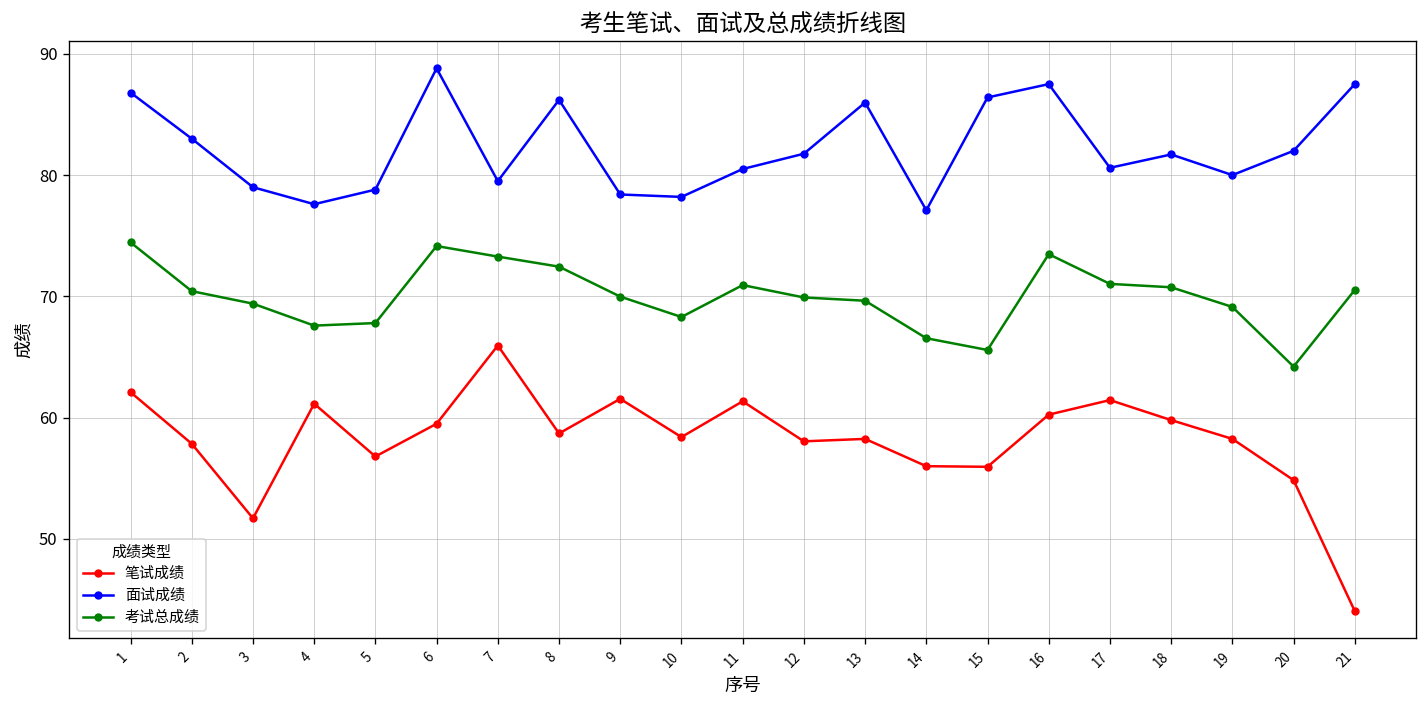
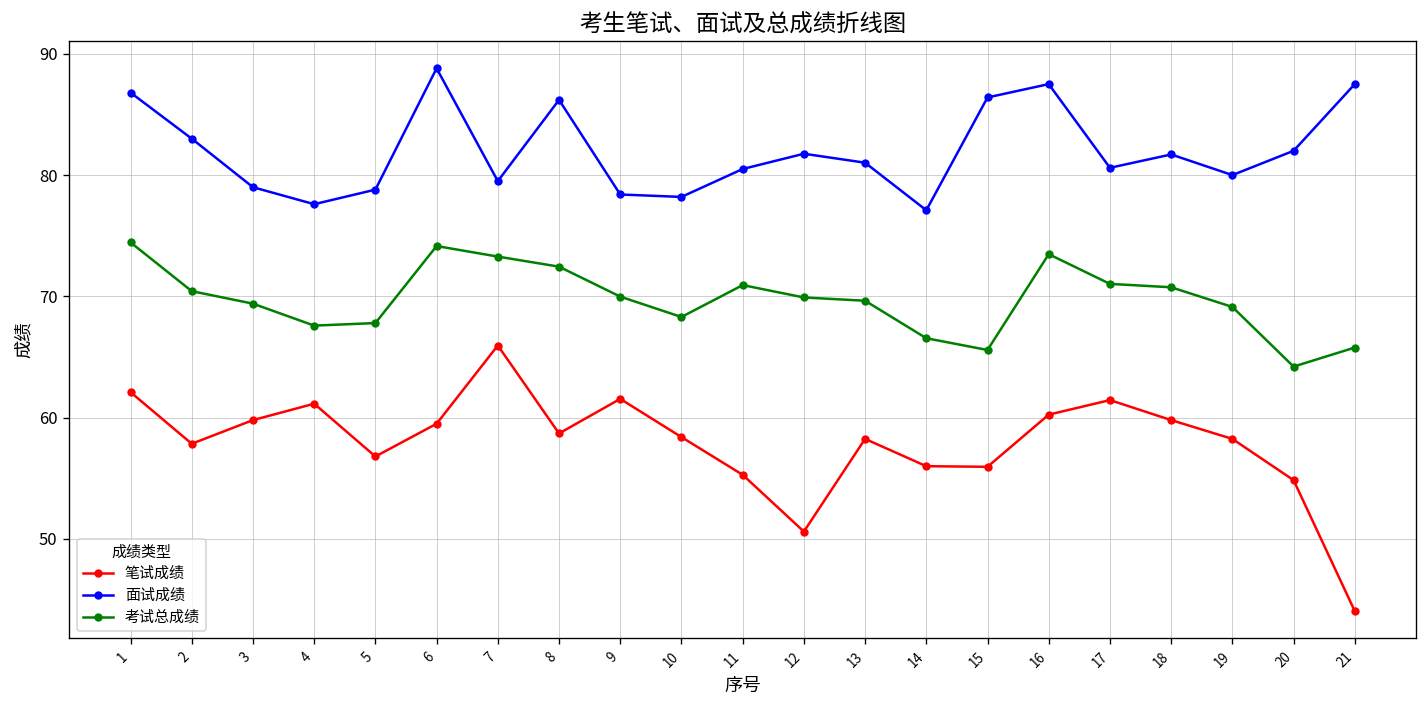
笔试成绩, 3: 51.7 -> 59.8
笔试成绩, 11: 61.4 -> 55.3
笔试成绩, 12: 58.1 -> 50.6
面试成绩, 13: 86.0 -> 81.0
考试总成绩, 21: 70.5 -> 65.8
